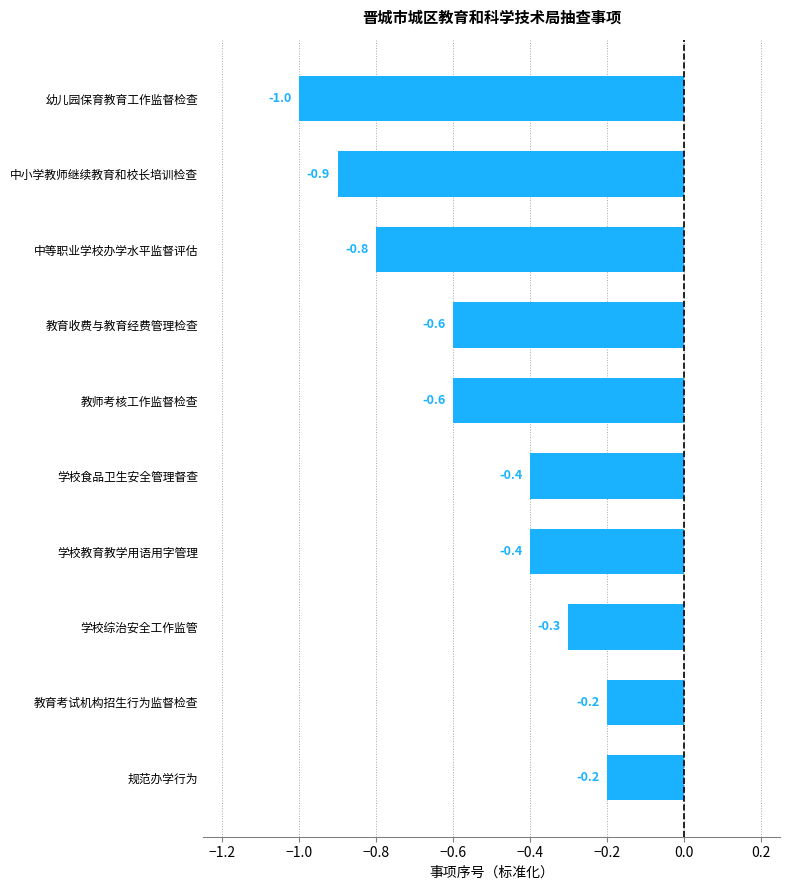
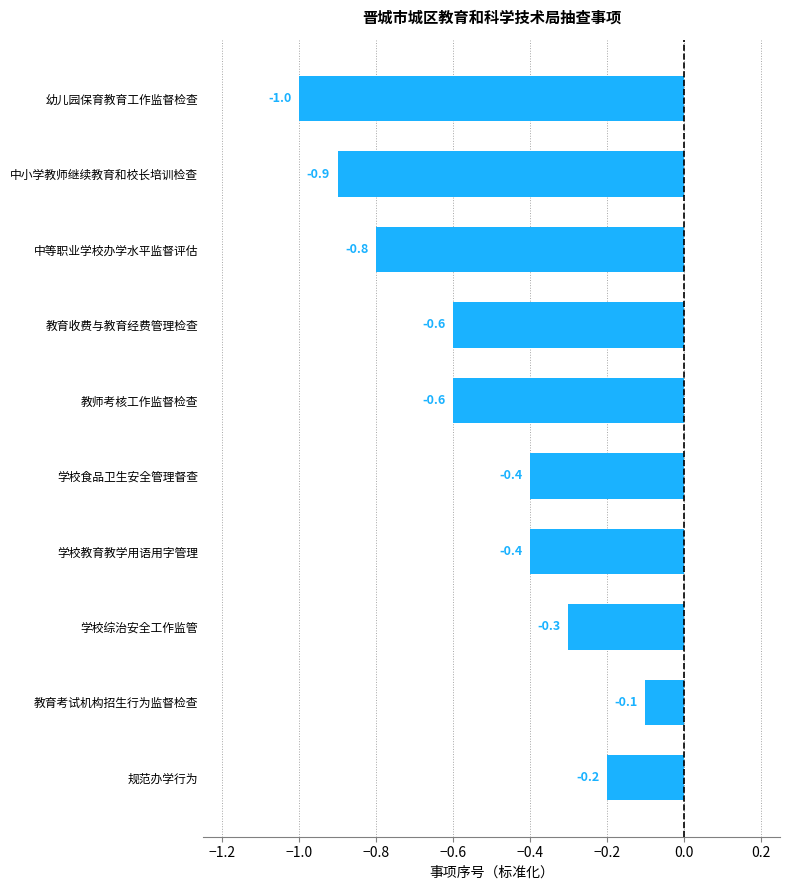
教育考试机构招生行为监督检查: -0.2 -> -0.1
